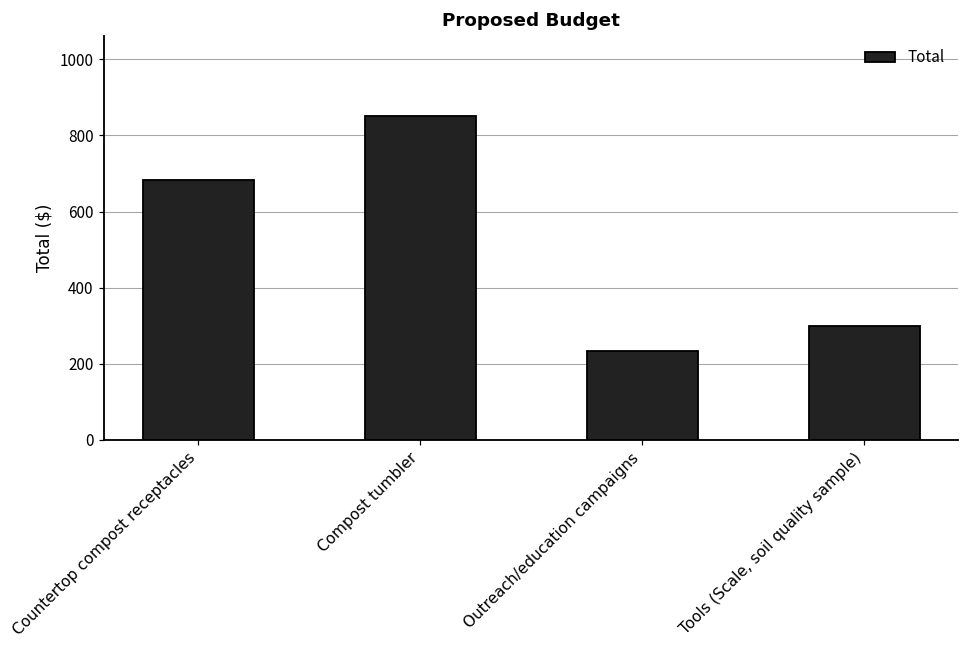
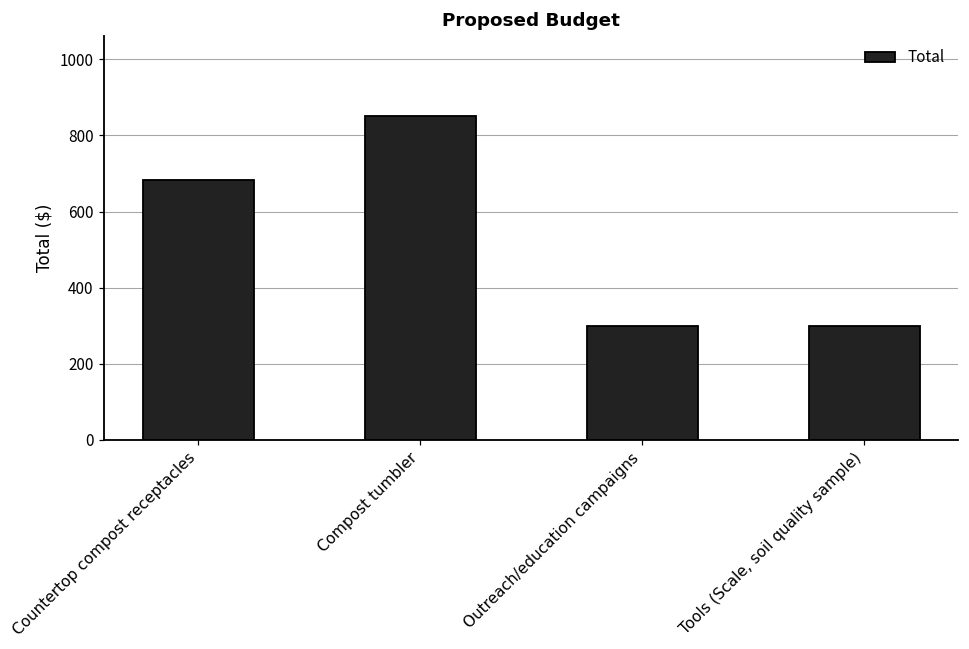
Outreach/education campaigns: 230 -> 300
